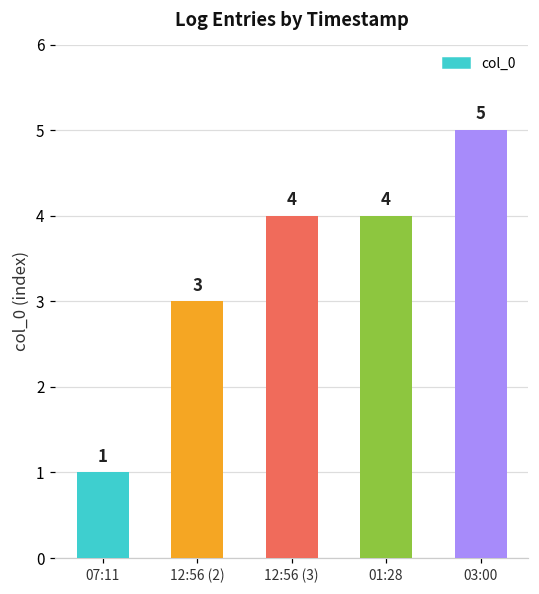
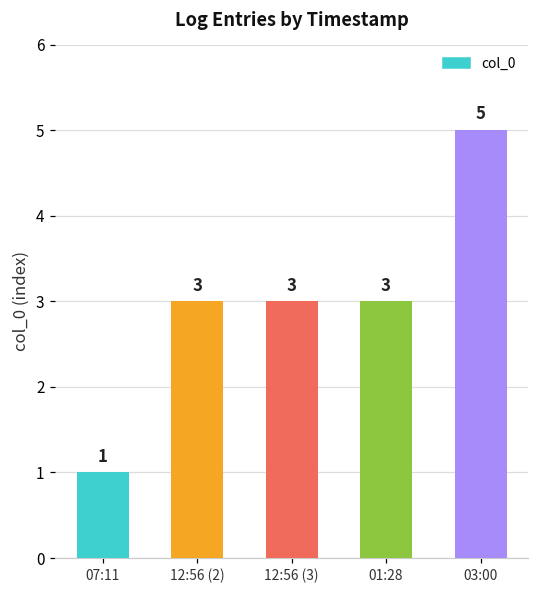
12:56 (3): 4 -> 3
01:28: 4 -> 3
